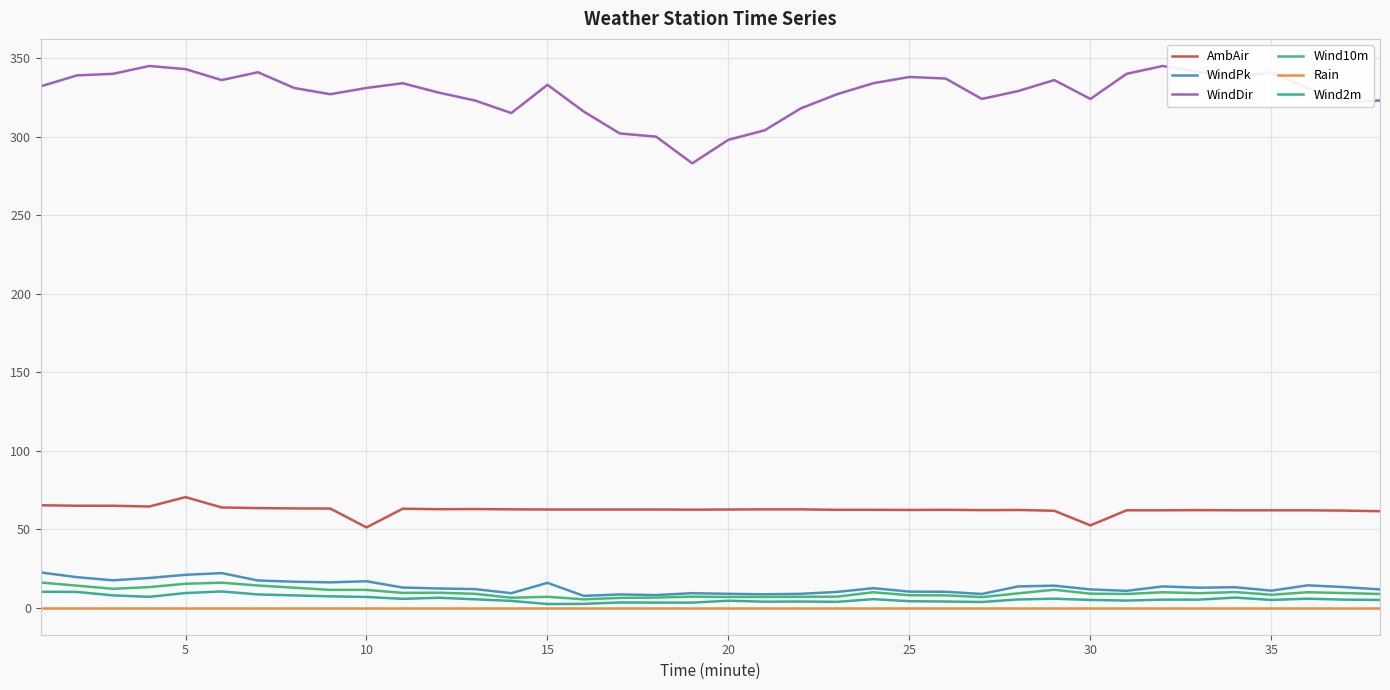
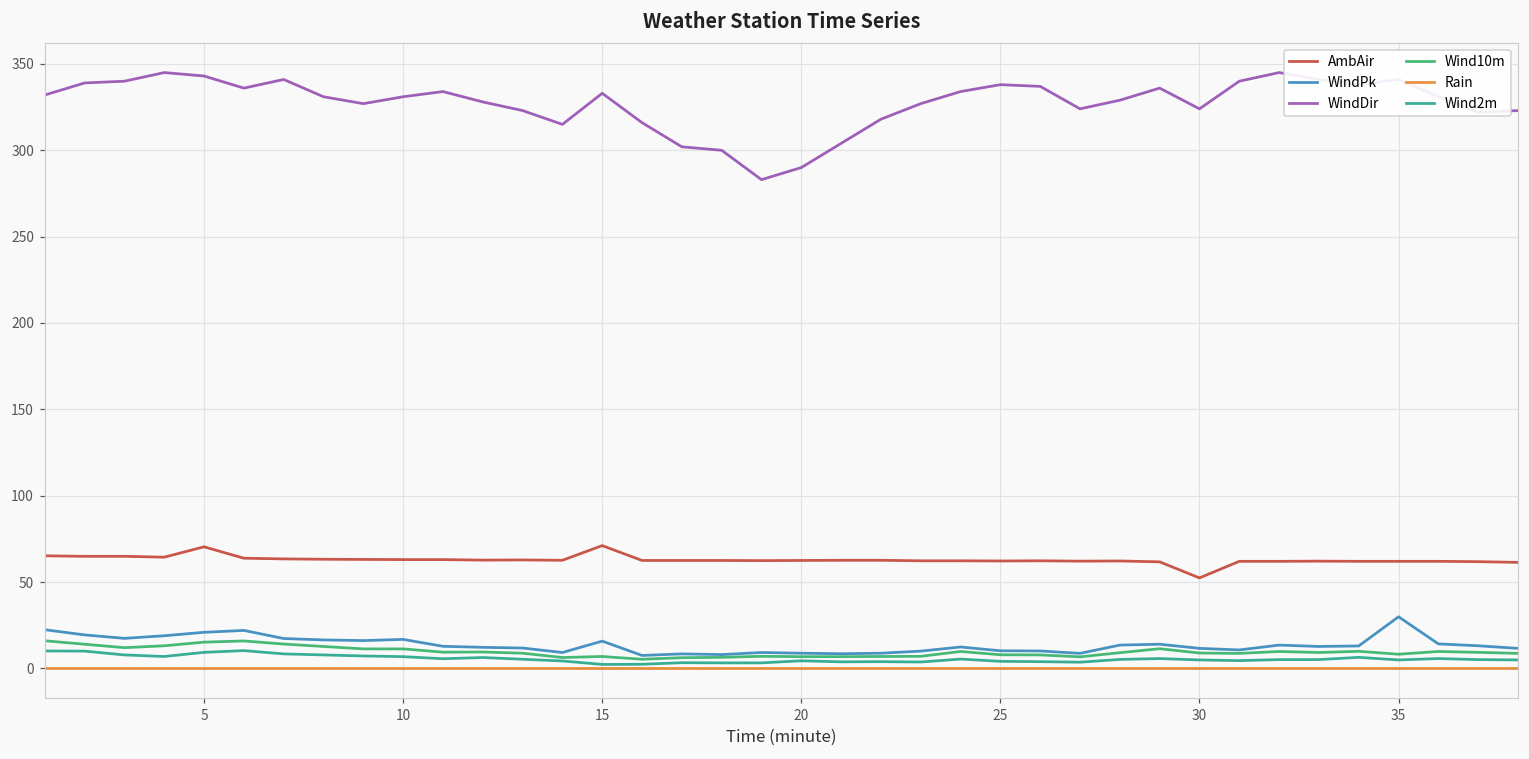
AmbAir, 10: 51 -> 63
AmbAir, 15: 63 -> 71
WindDir, 20: 298 -> 290
WindPk, 35: 11 -> 30
